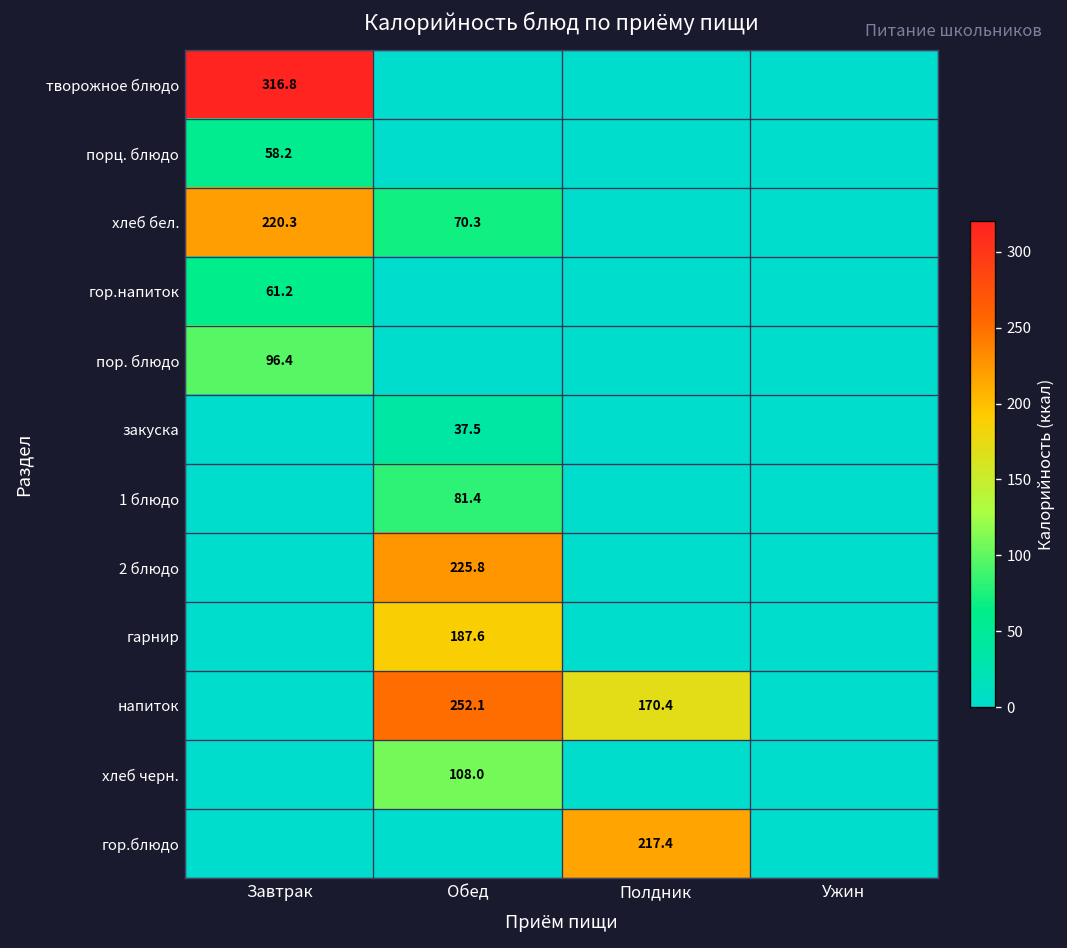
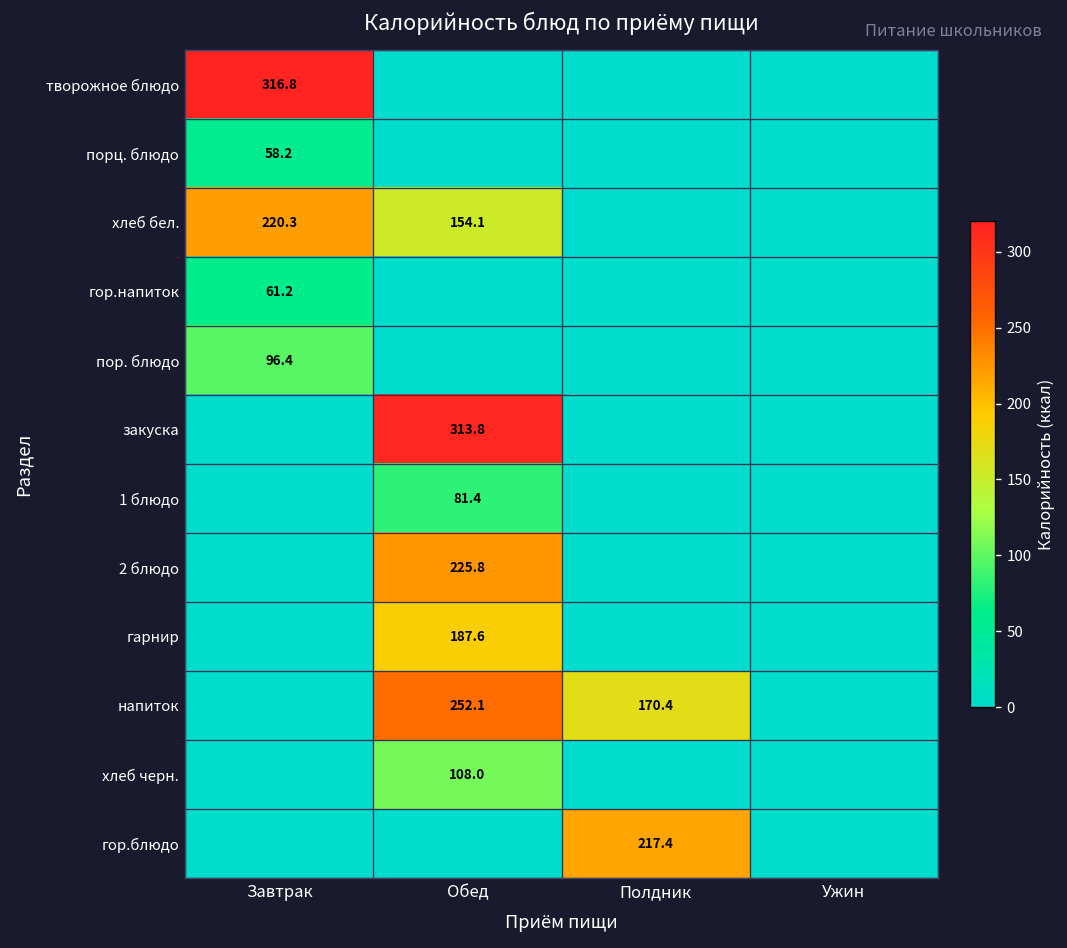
хлеб бел., Обед: 70.3 -> 154.1
закуска, Обед: 37.5 -> 313.8
